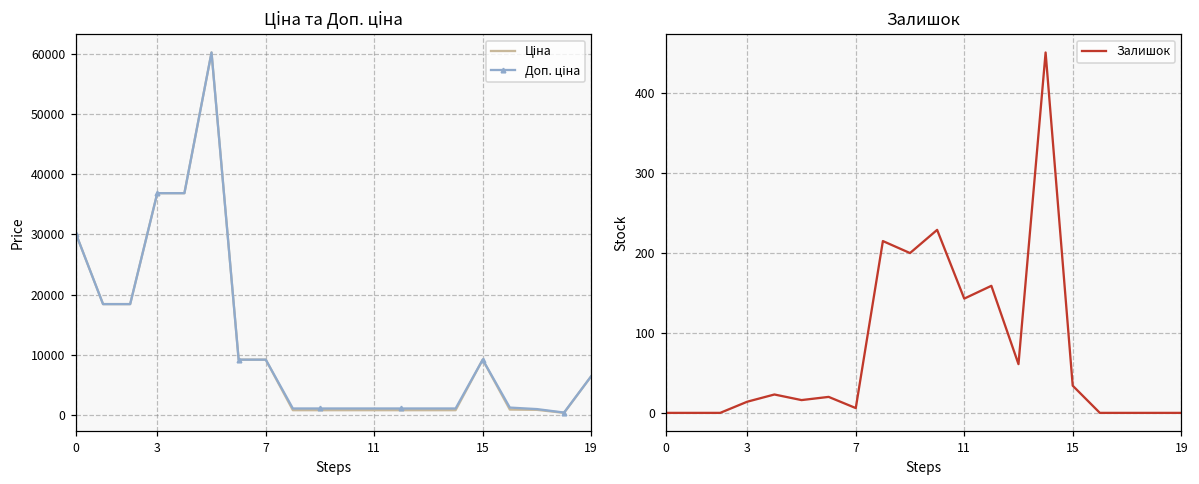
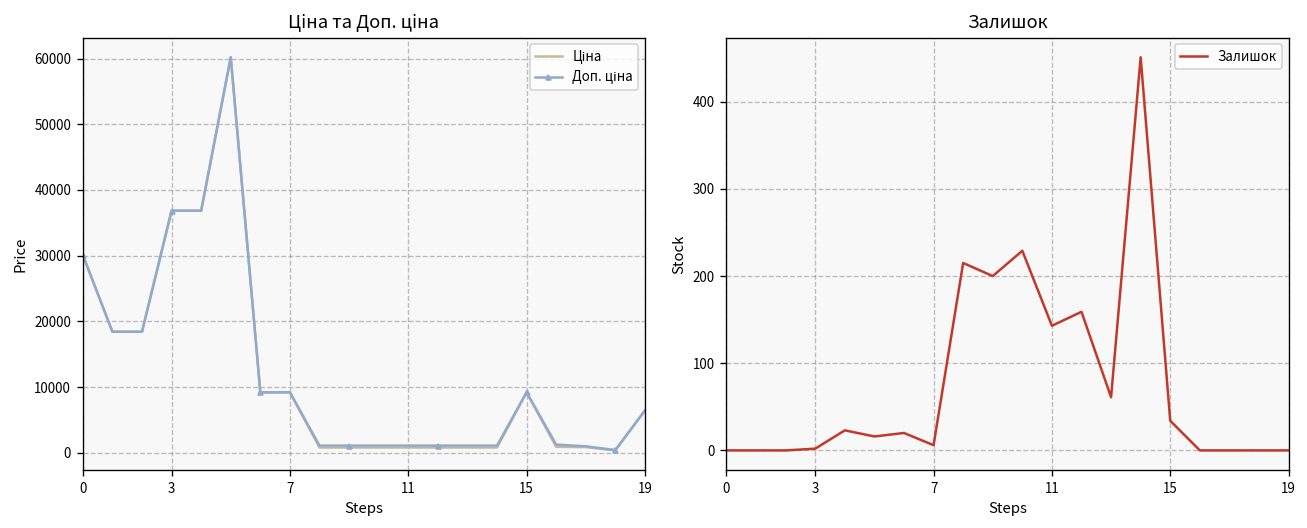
Залишок, 3: 10 -> 0
